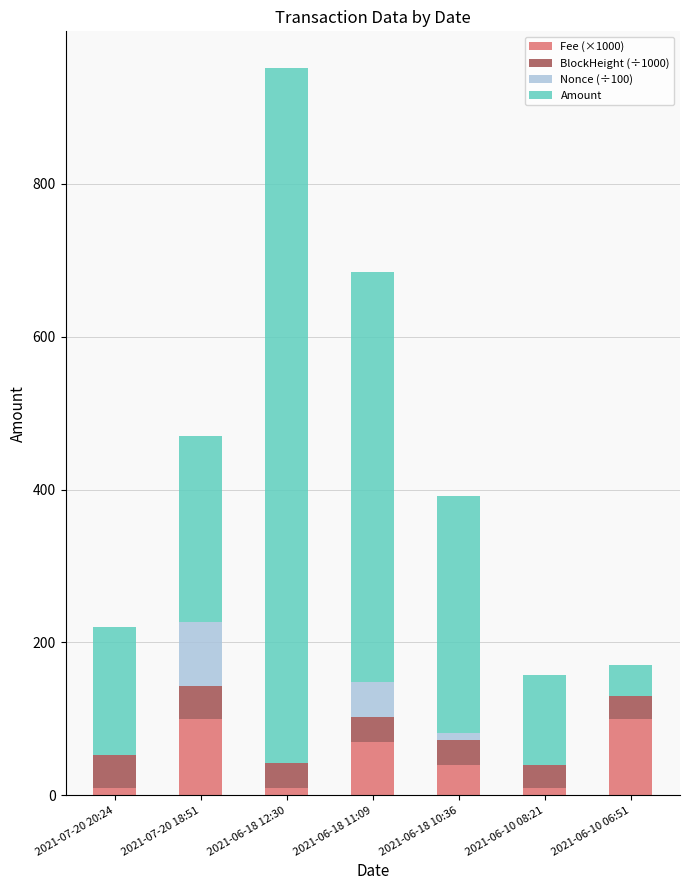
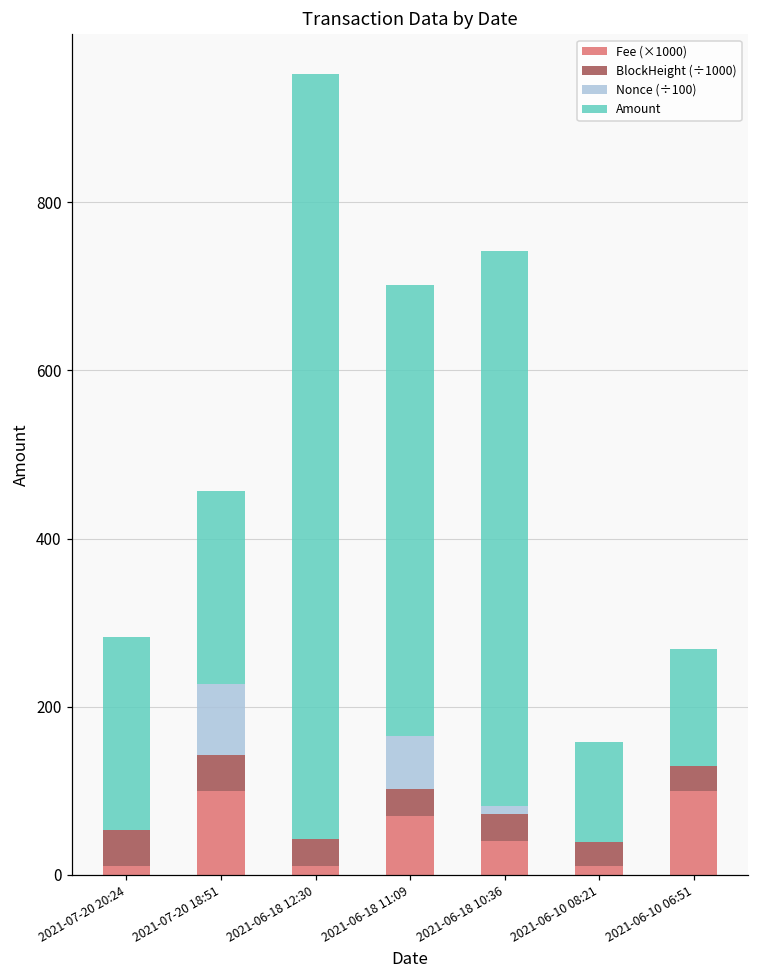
Amount, 2021-07-20 20:24: 170 -> 230
Amount, 2021-07-20 18:51: 240 -> 230
Nonce (÷100), 2021-06-18 11:09: 50 -> 60
Amount, 2021-06-18 10:36: 310 -> 660
Amount, 2021-06-10 06:51: 40 -> 140
